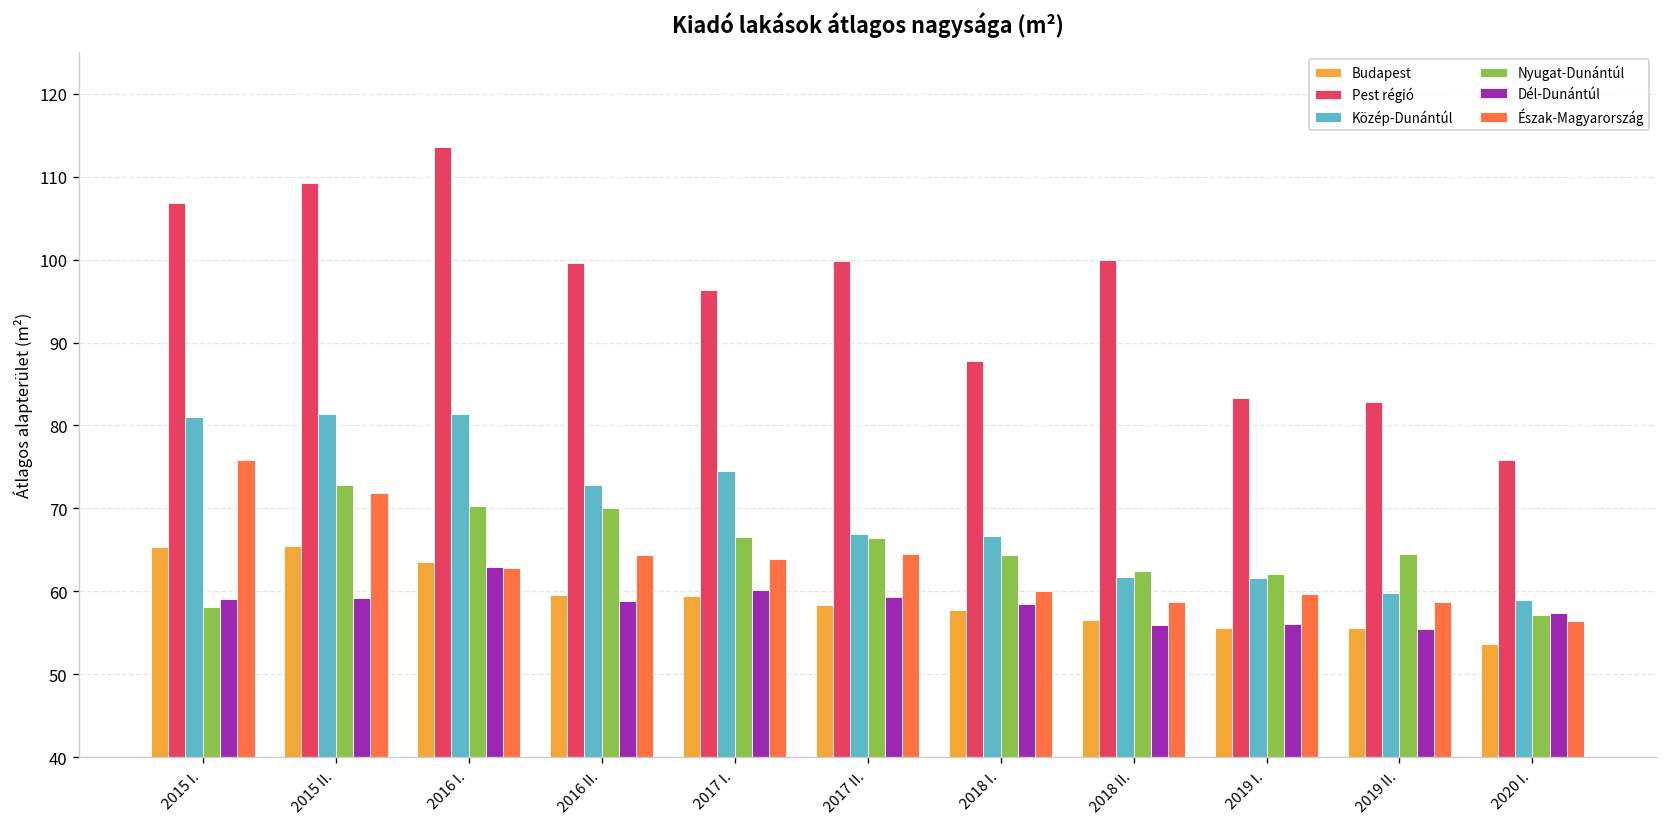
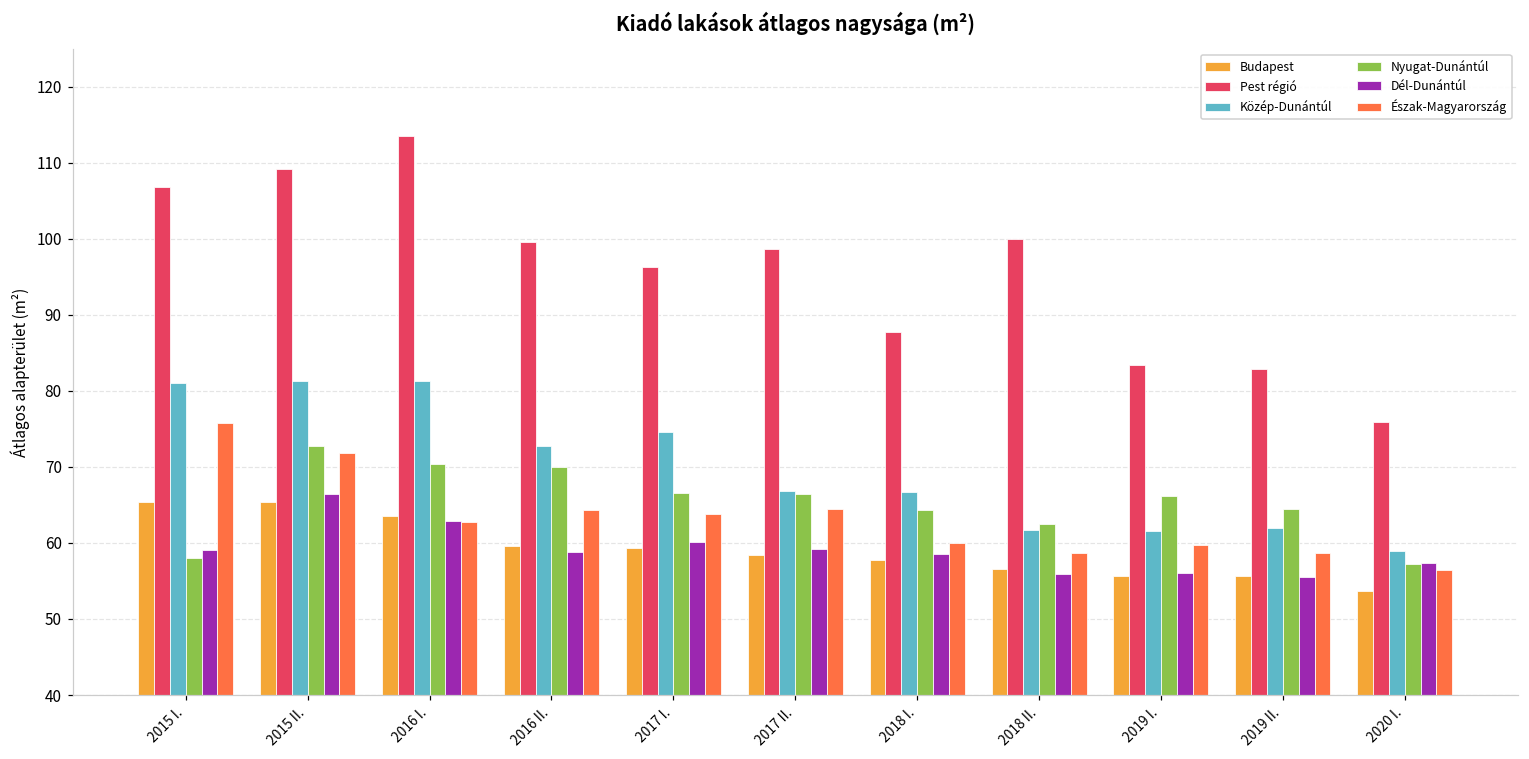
Dél-Dunántúl, 2015 II.: 59 -> 66
Pest régió, 2017 II.: 100 -> 99
Nyugat-Dunántúl, 2019 I.: 62 -> 66
Közép-Dunántúl, 2019 II.: 60 -> 62
